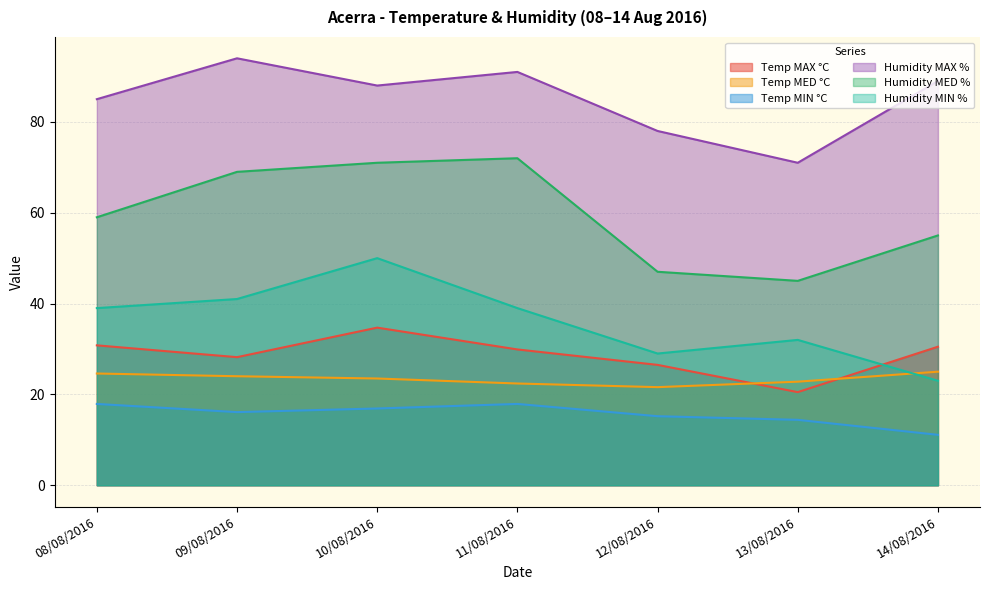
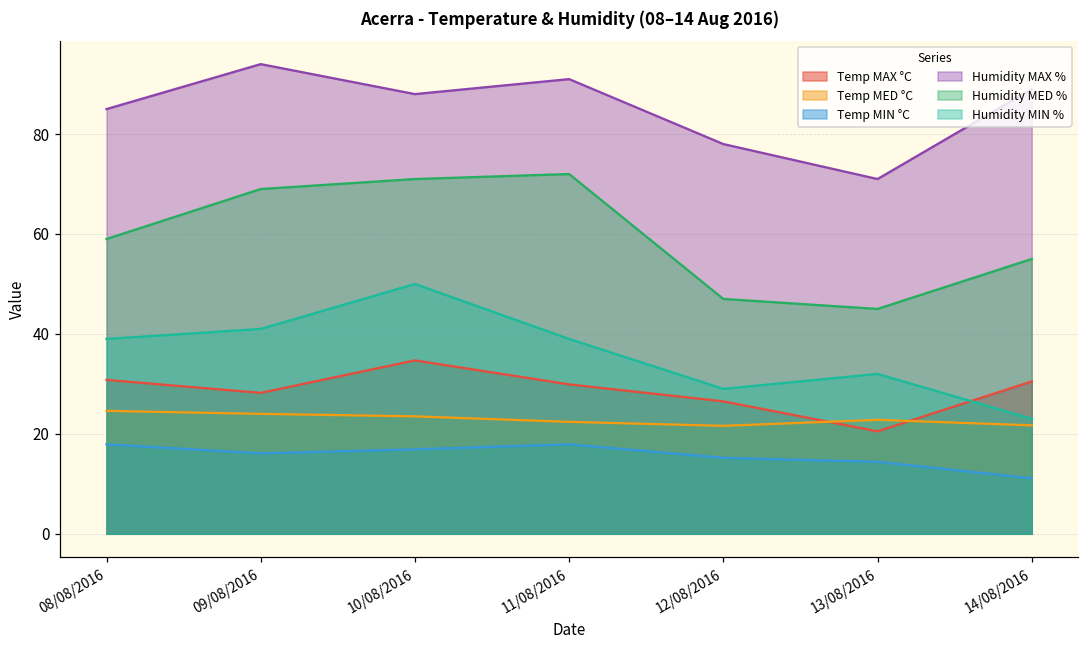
Temp MED °C, 14/08/2016: 25 -> 22
